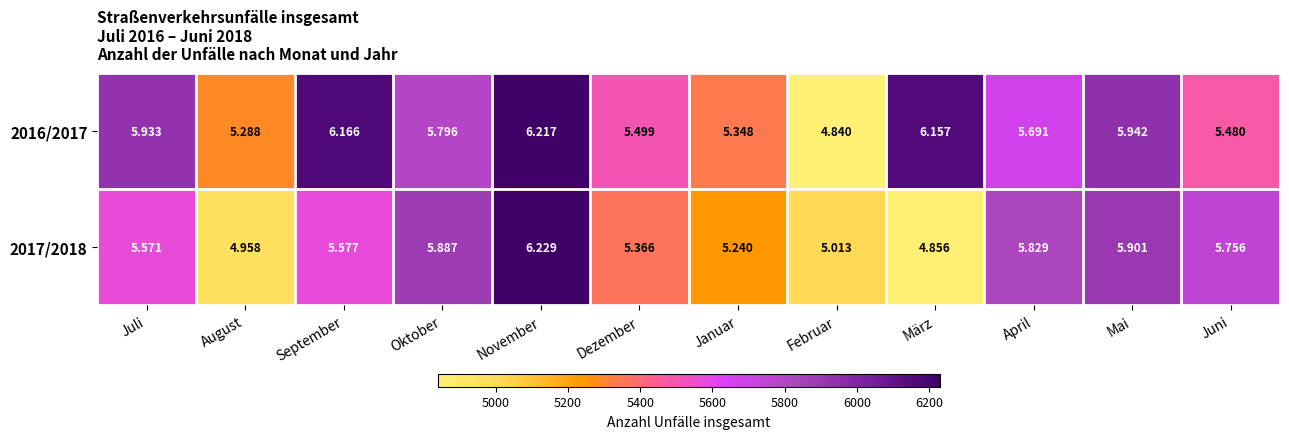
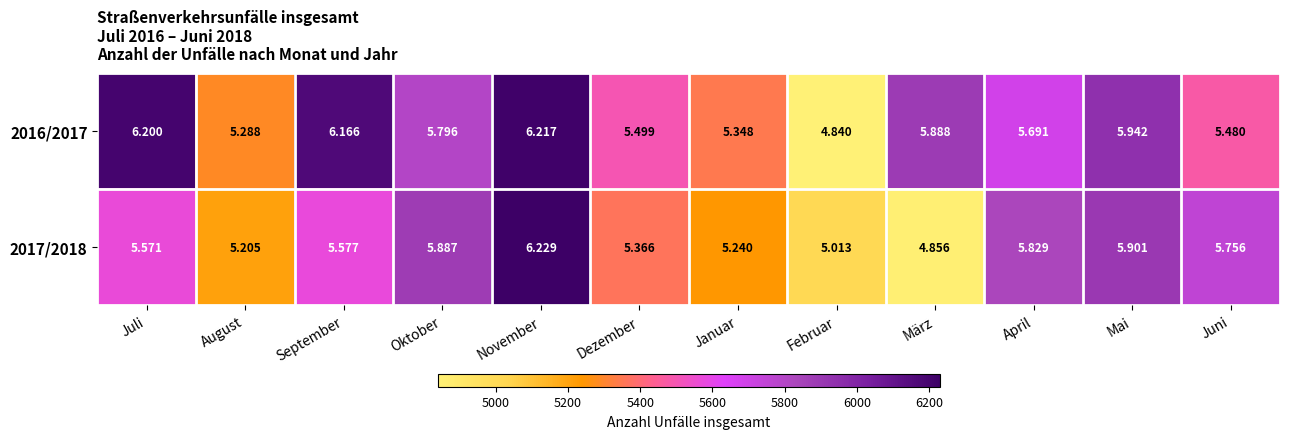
2016/2017, Juli: 5.933 -> 6.200
2016/2017, März: 6.157 -> 5.888
2017/2018, August: 4.958 -> 5.205
